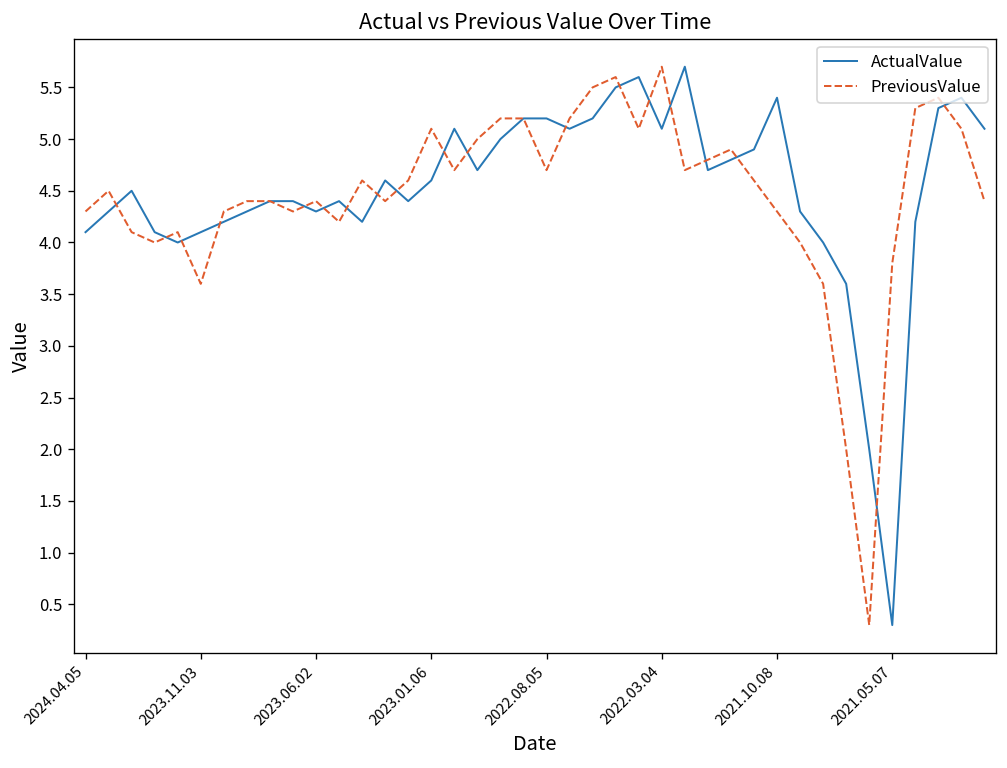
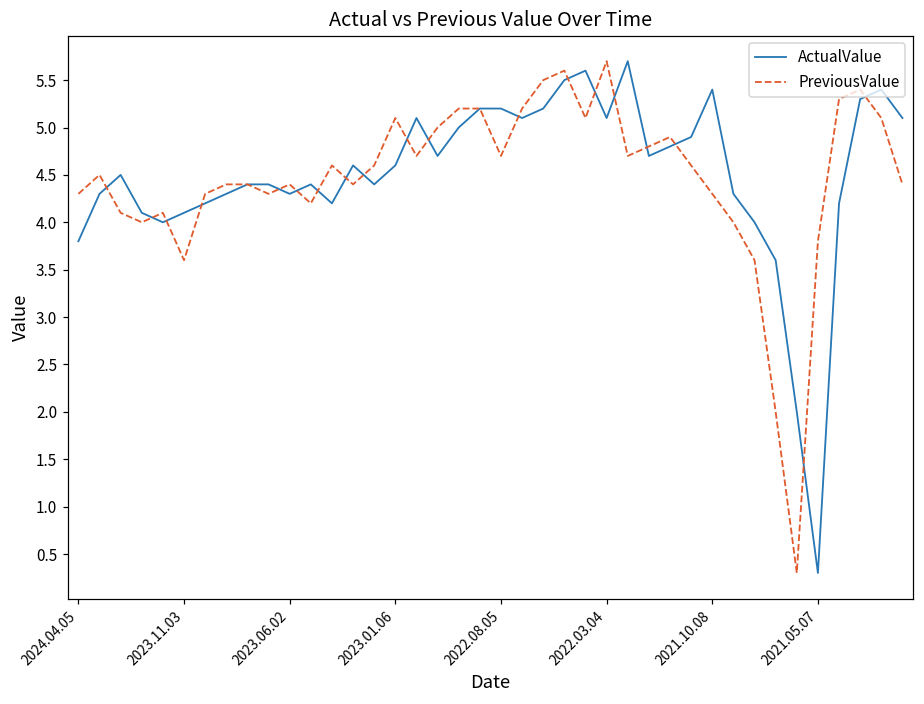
ActualValue, 2024.04.05: 4.1 -> 3.8
